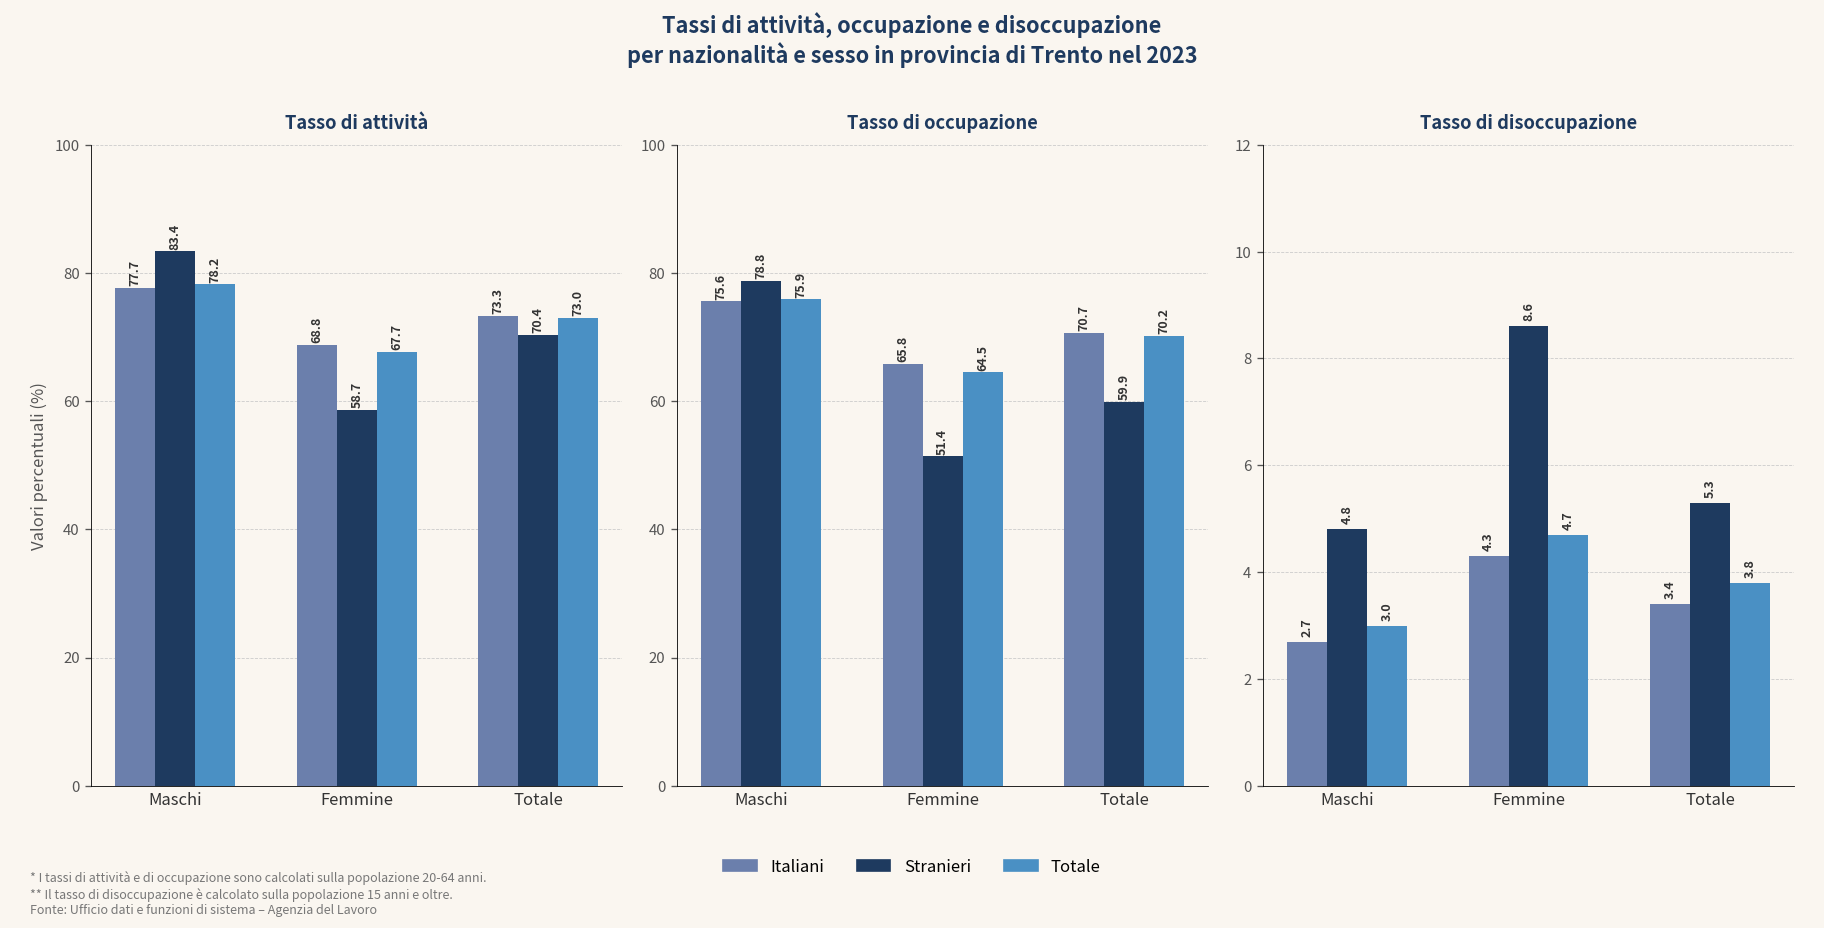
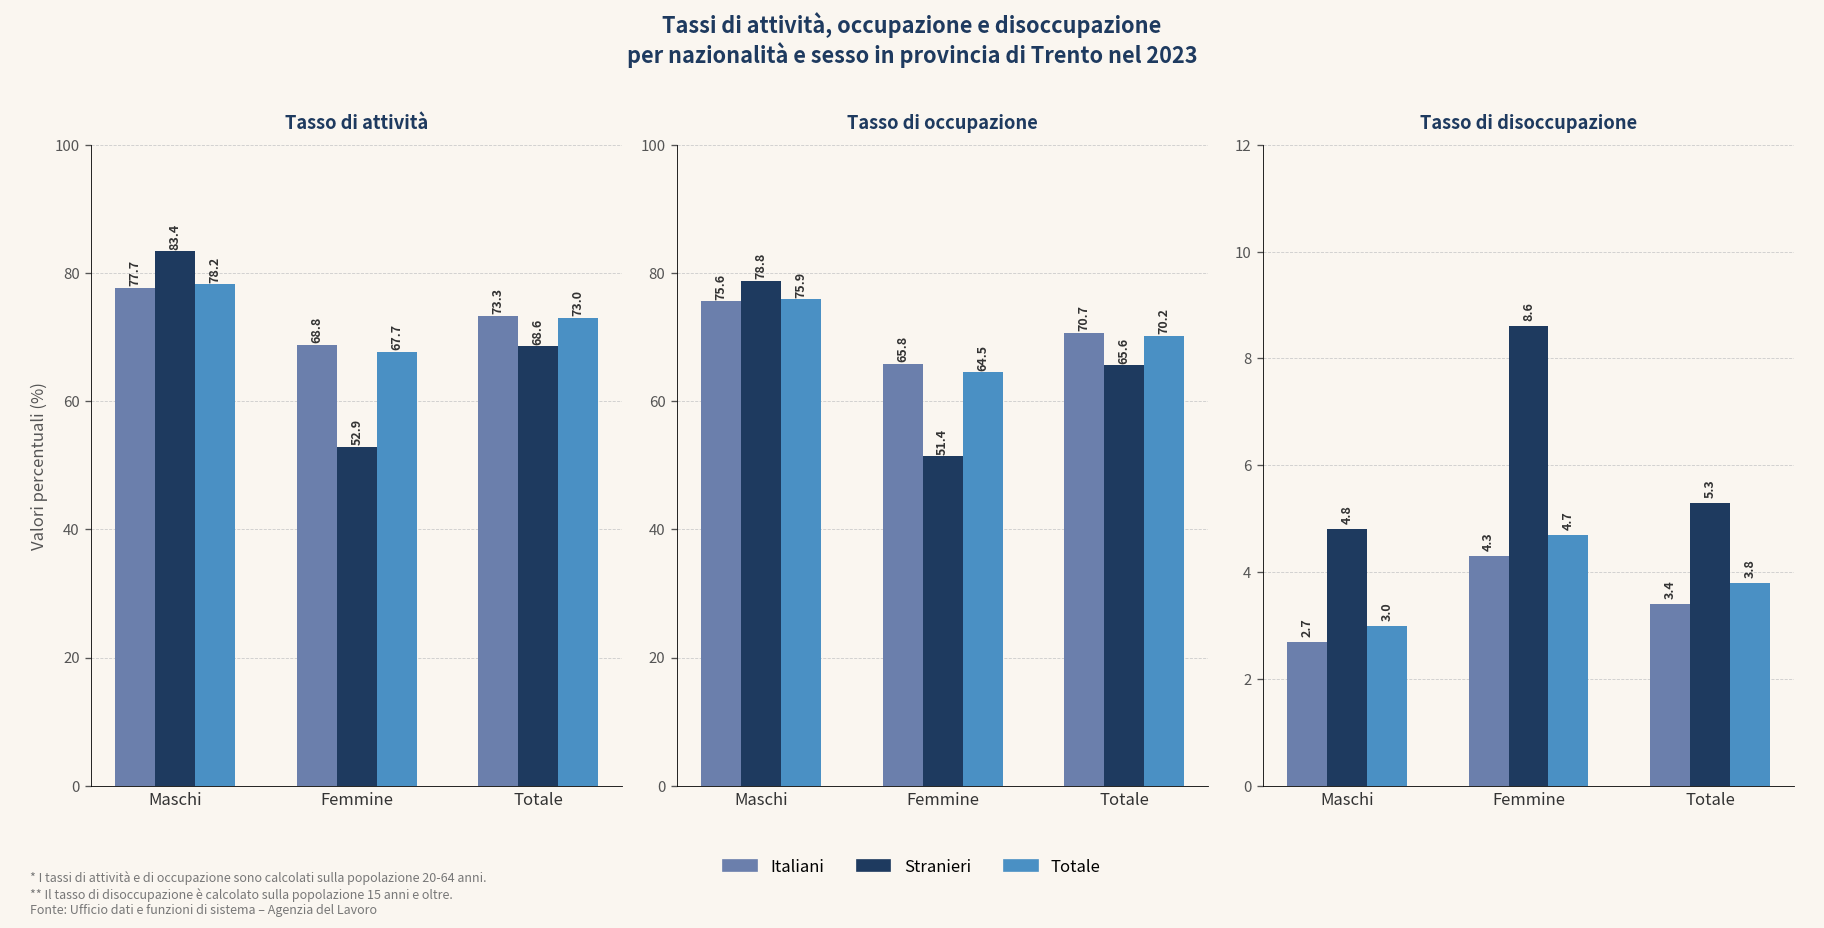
Tasso di attività, Stranieri, Femmine: 58.7 -> 52.9
Tasso di attività, Stranieri, Totale: 70.4 -> 68.6
Tasso di occupazione, Stranieri, Totale: 59.9 -> 65.6
